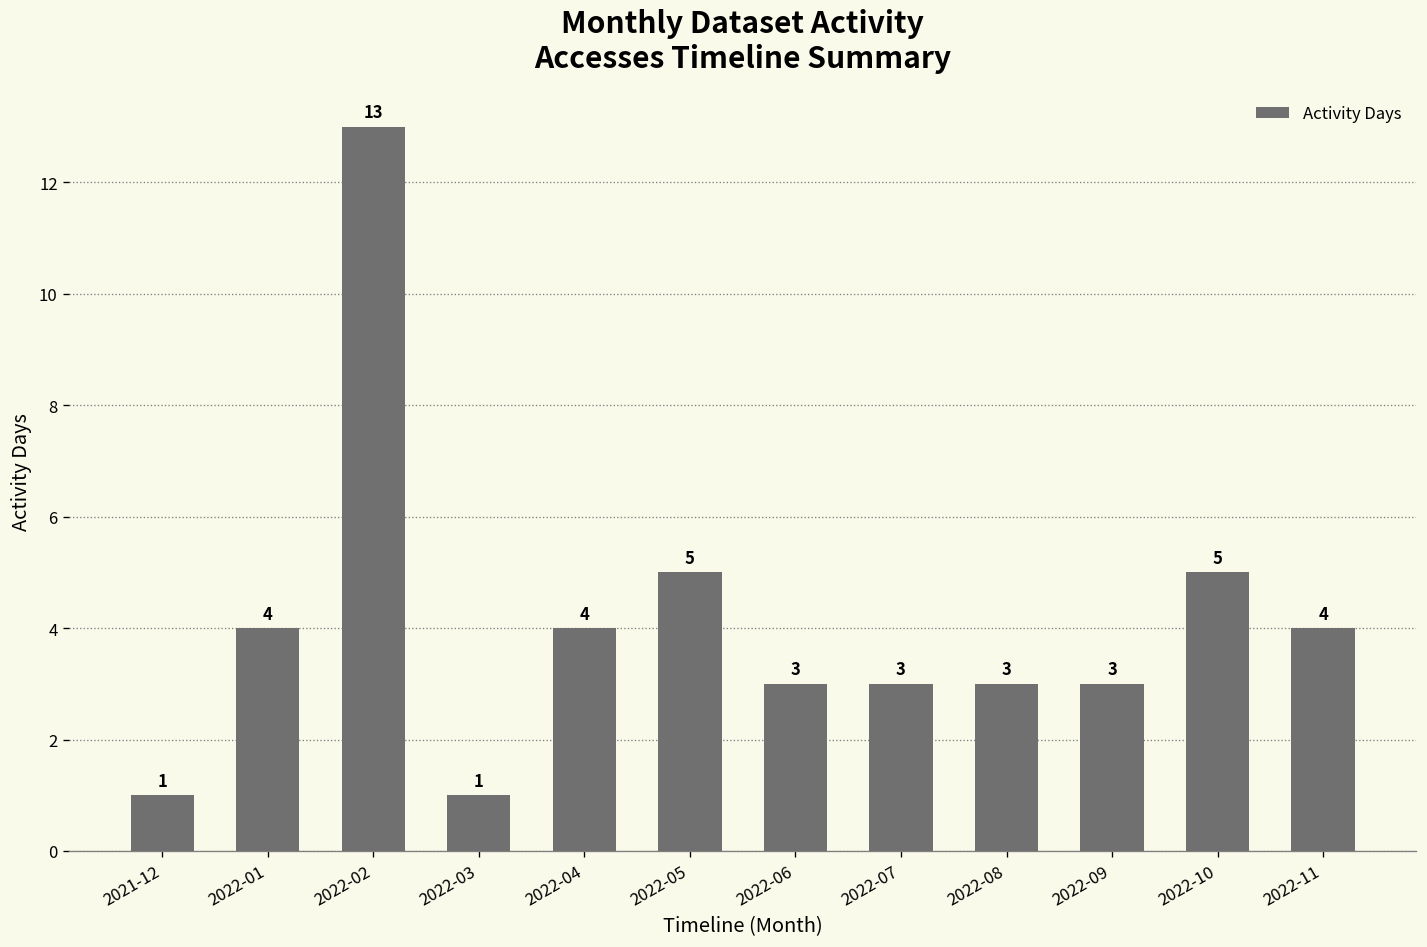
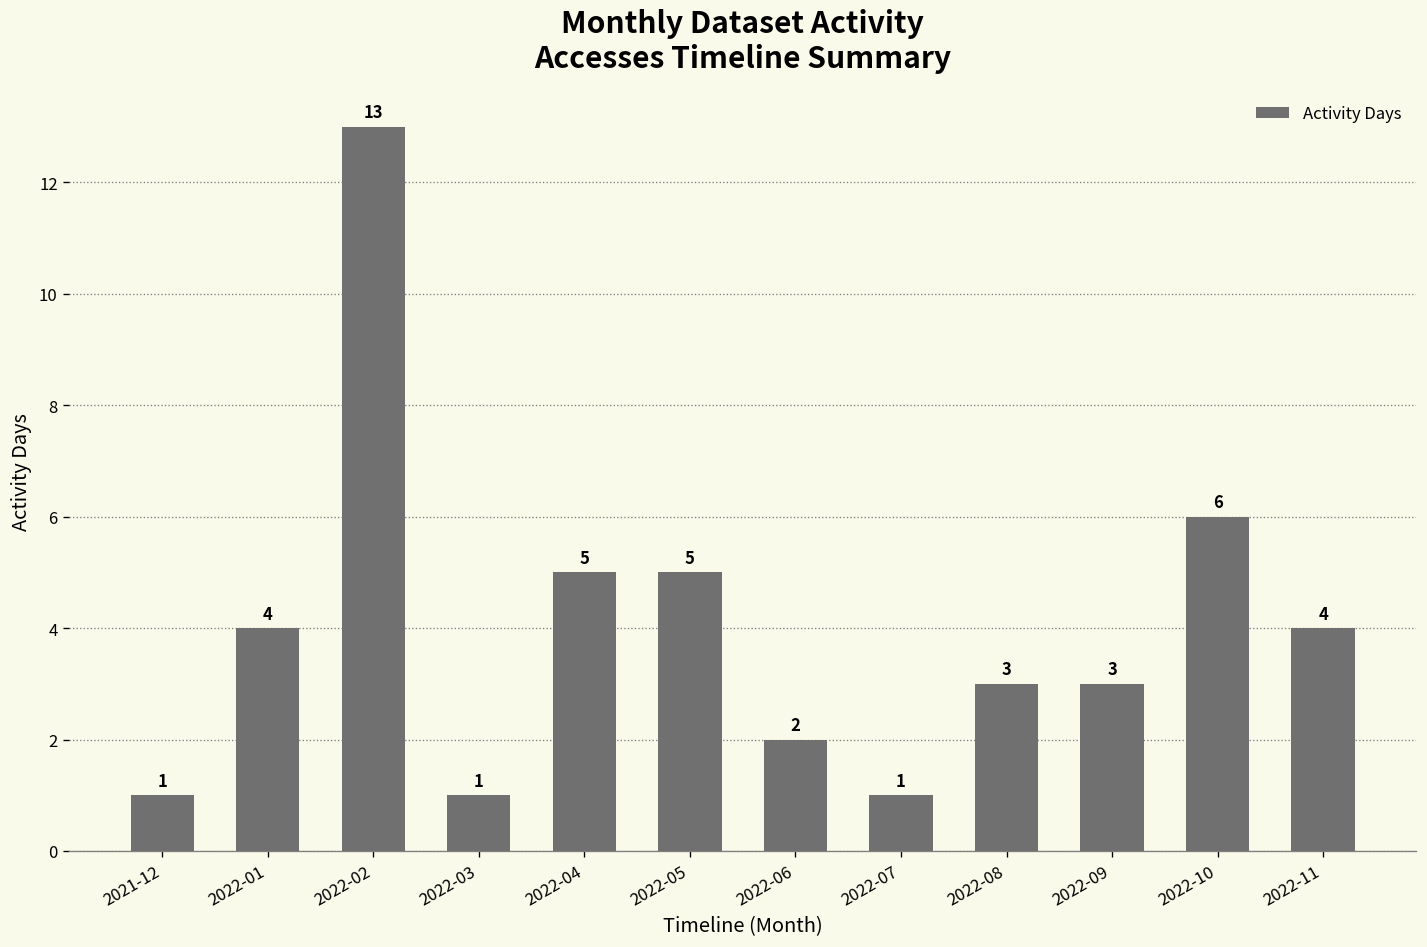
2022-04: 4 -> 5
2022-06: 3 -> 2
2022-07: 3 -> 1
2022-10: 5 -> 6
